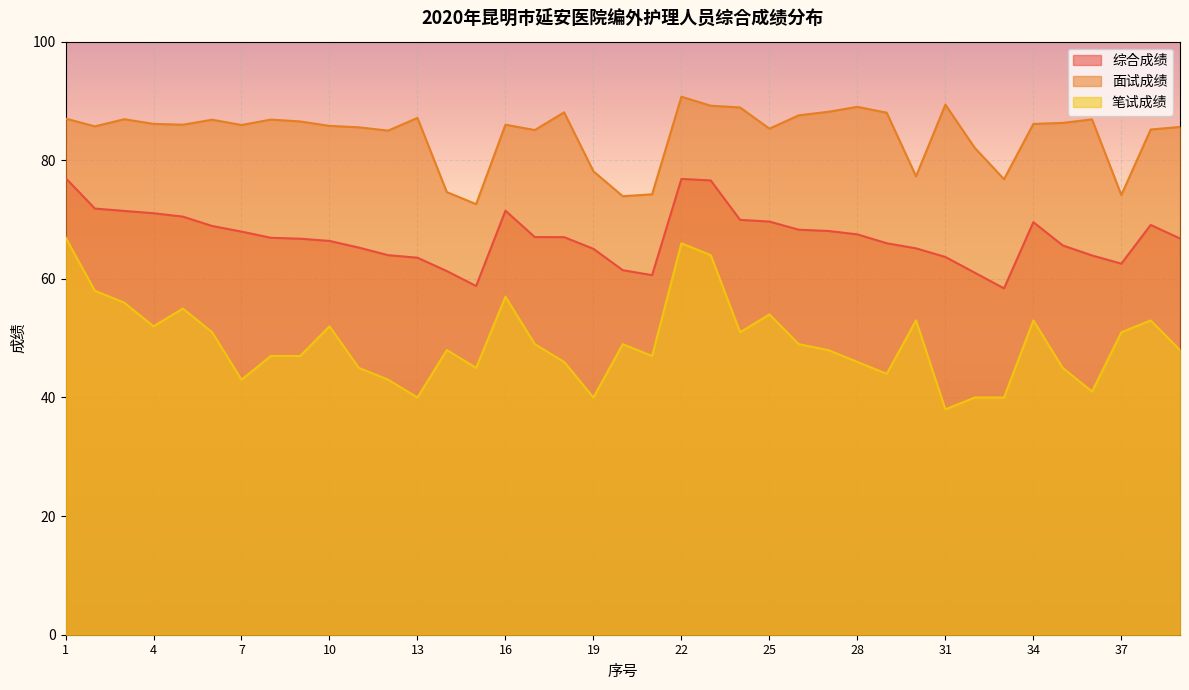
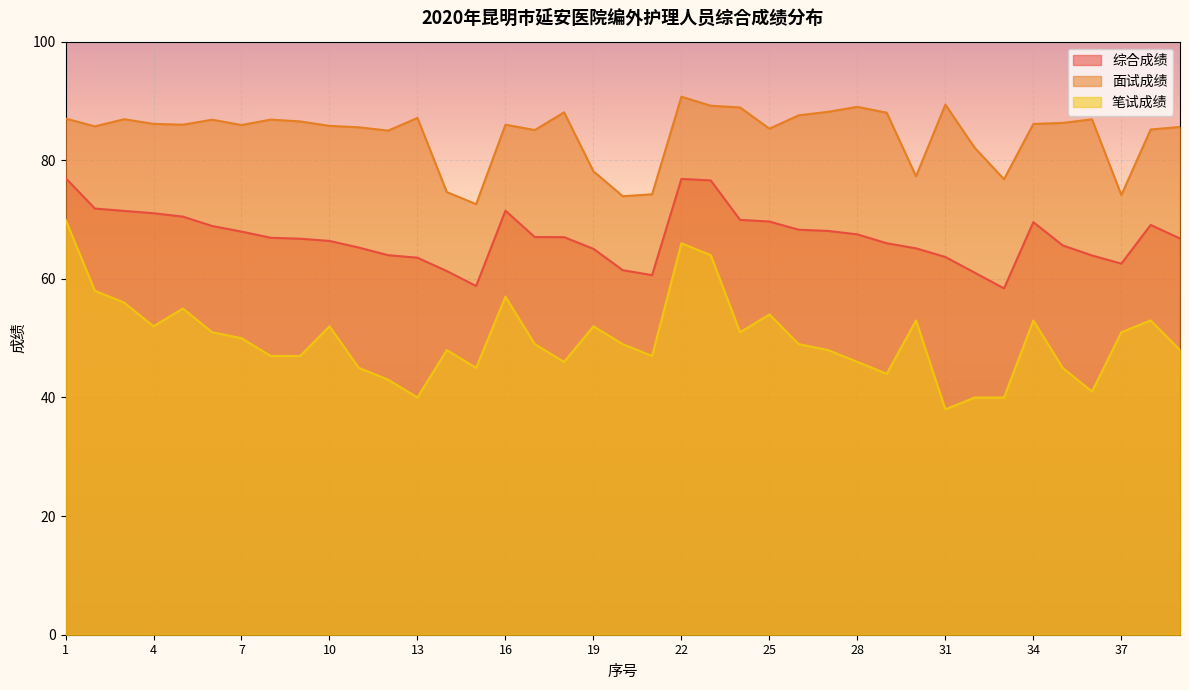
笔试成绩, 1: 67 -> 70
笔试成绩, 7: 43 -> 50
笔试成绩, 19: 40 -> 52
